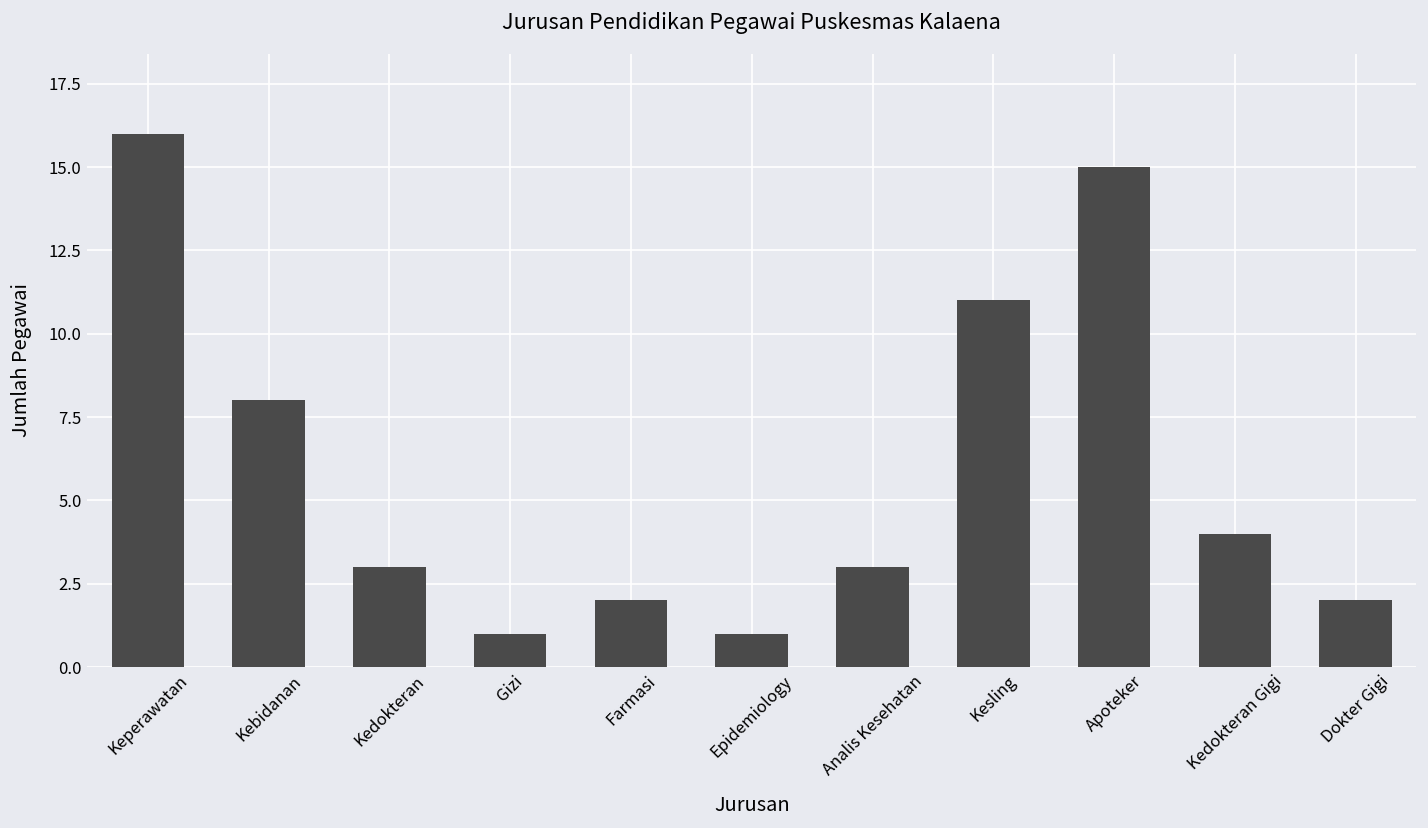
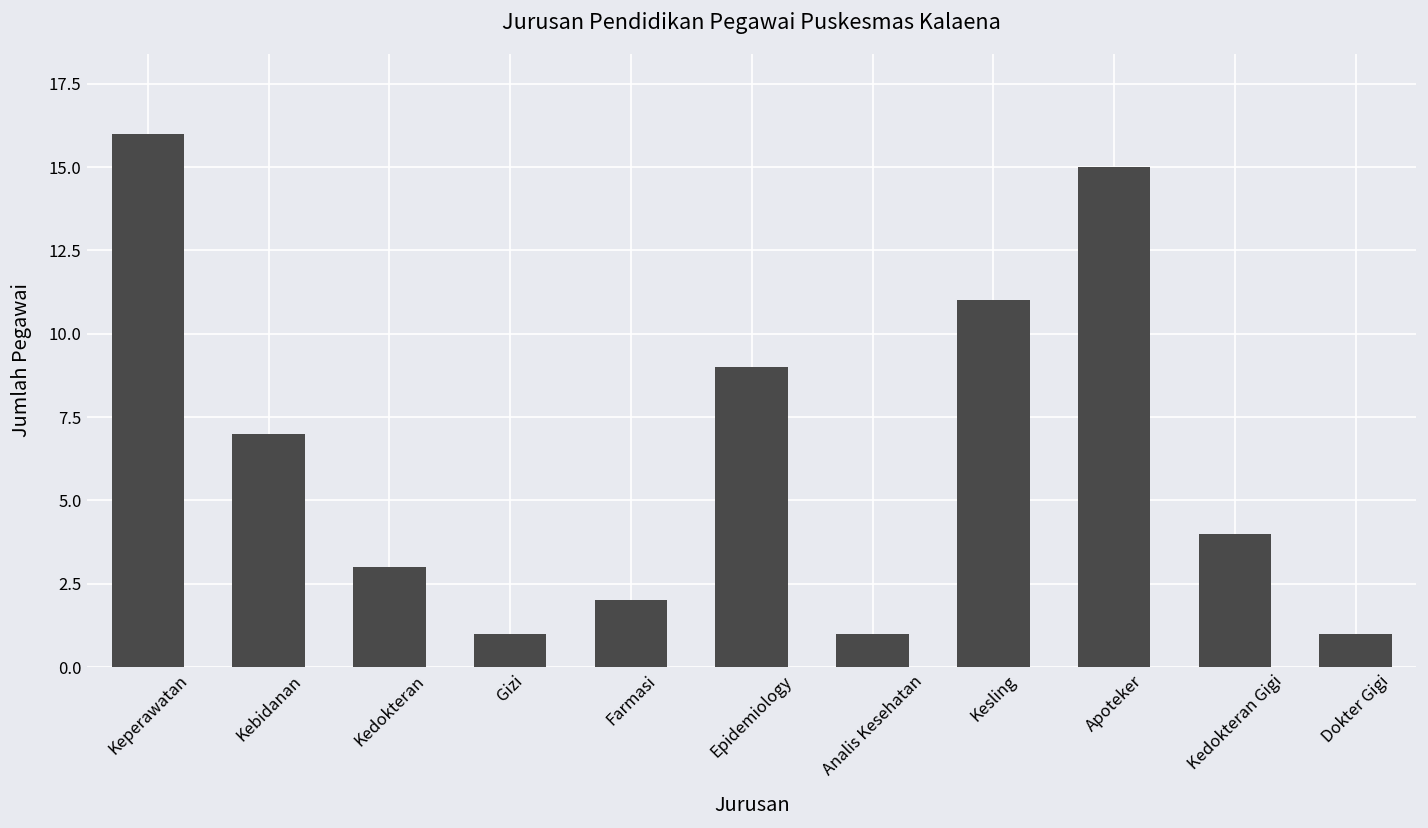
Kebidanan: 8 -> 7
Epidemiology: 1 -> 9
Analis Kesehatan: 3 -> 1
Dokter Gigi: 2 -> 1
